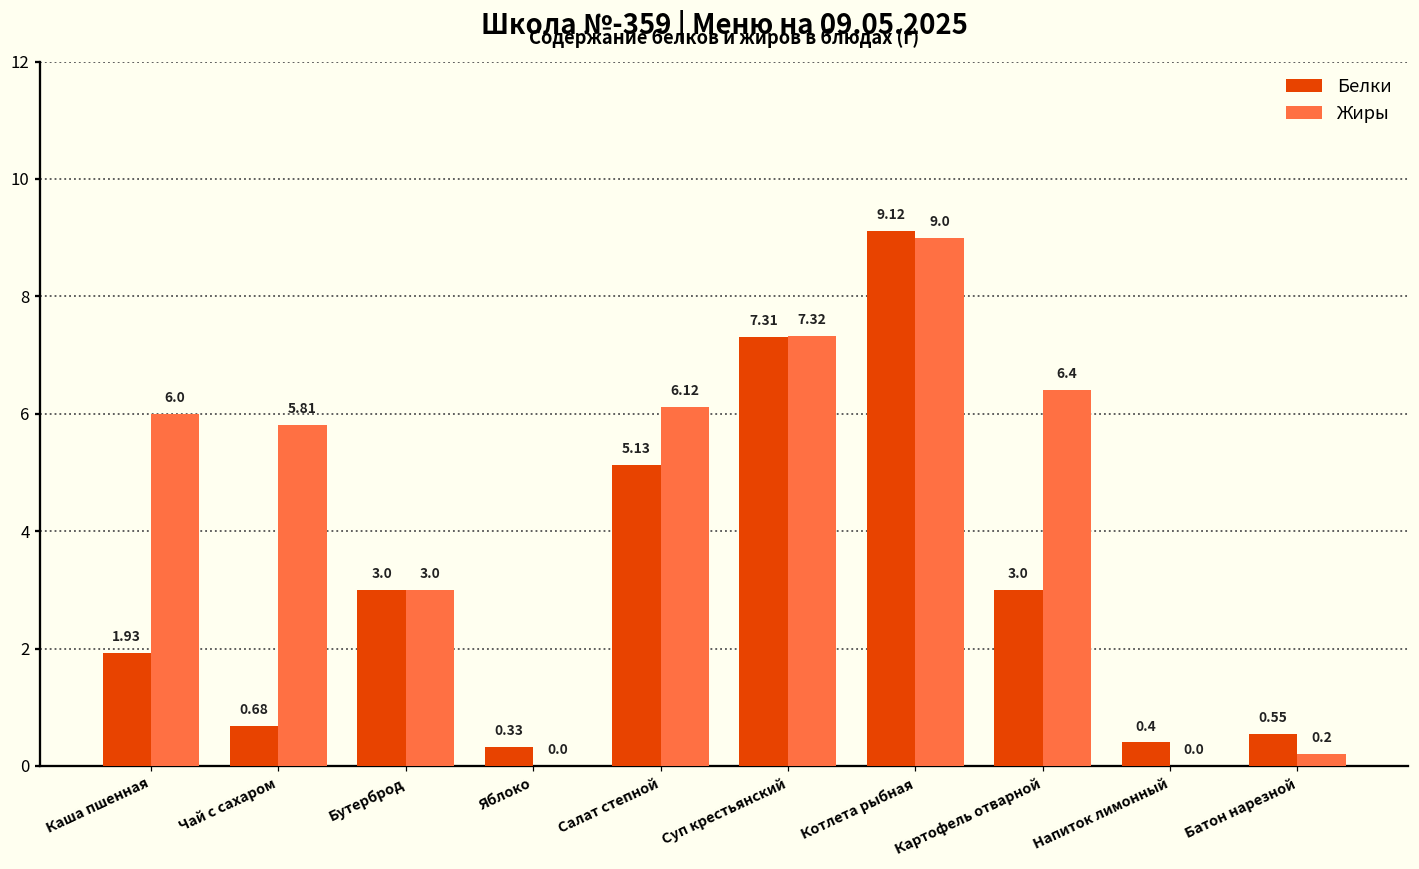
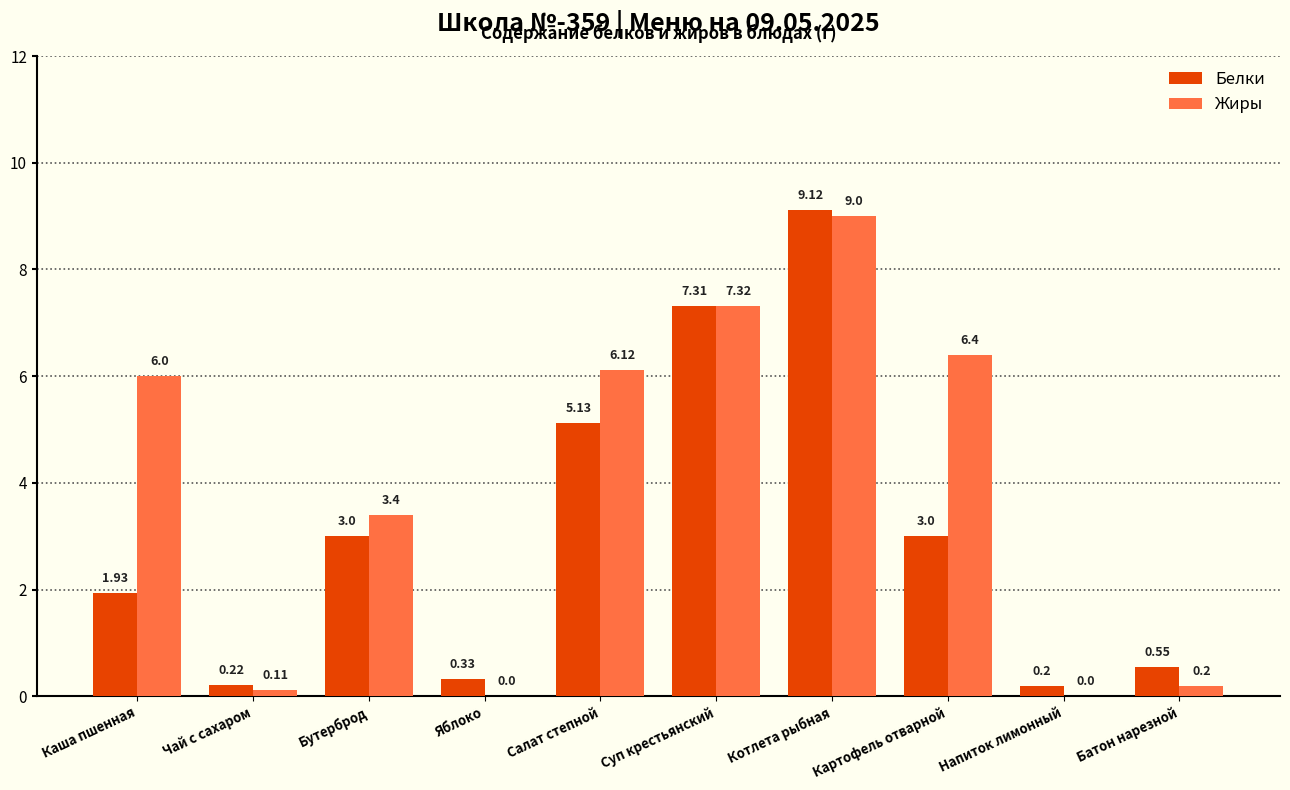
Белки, Чай с сахаром: 0.68 -> 0.22
Жиры, Чай с сахаром: 5.81 -> 0.11
Жиры, Бутерброд: 3.0 -> 3.4
Белки, Напиток лимонный: 0.4 -> 0.2
